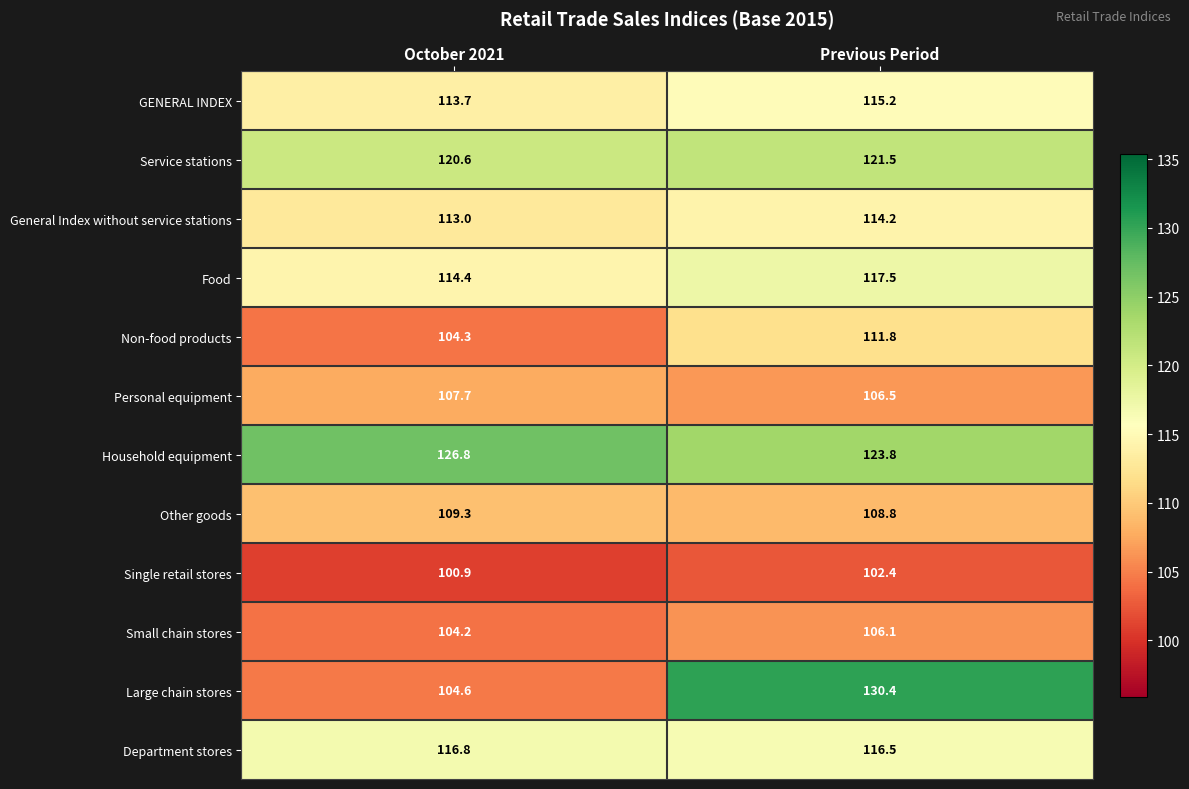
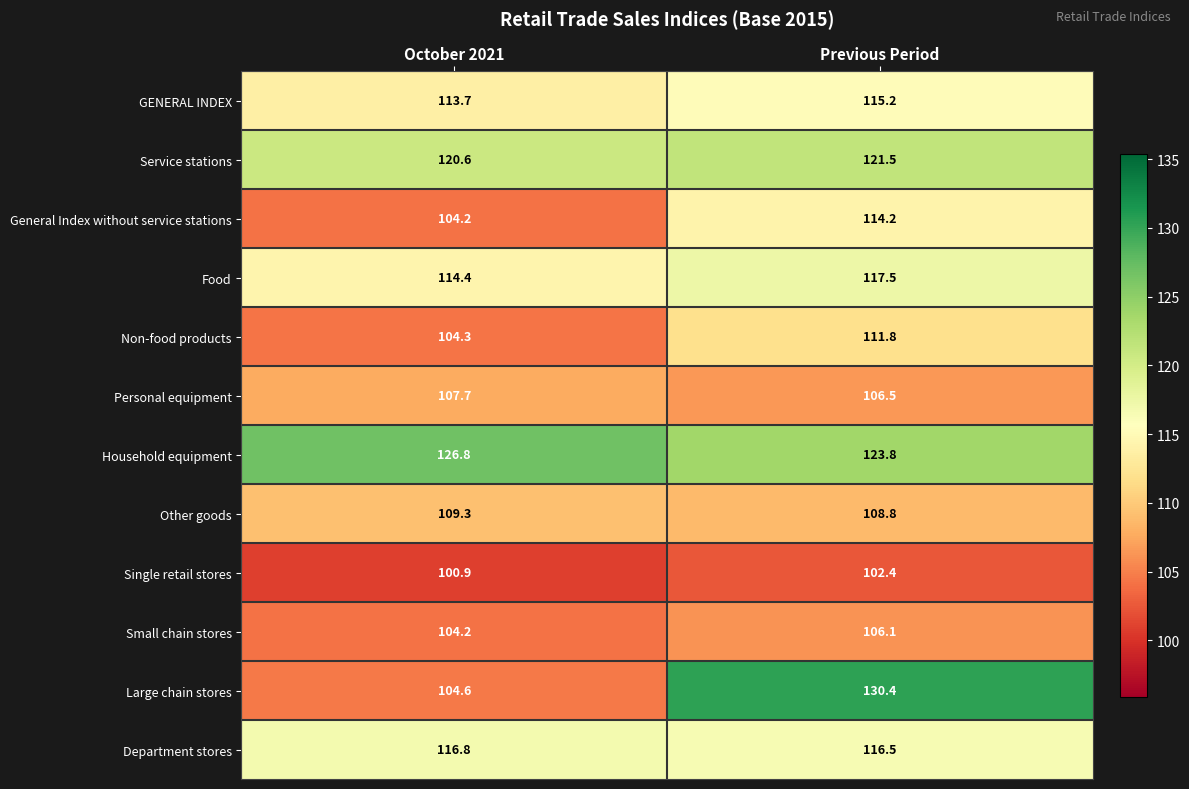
General Index without service stations, October 2021: 113.0 -> 104.2
